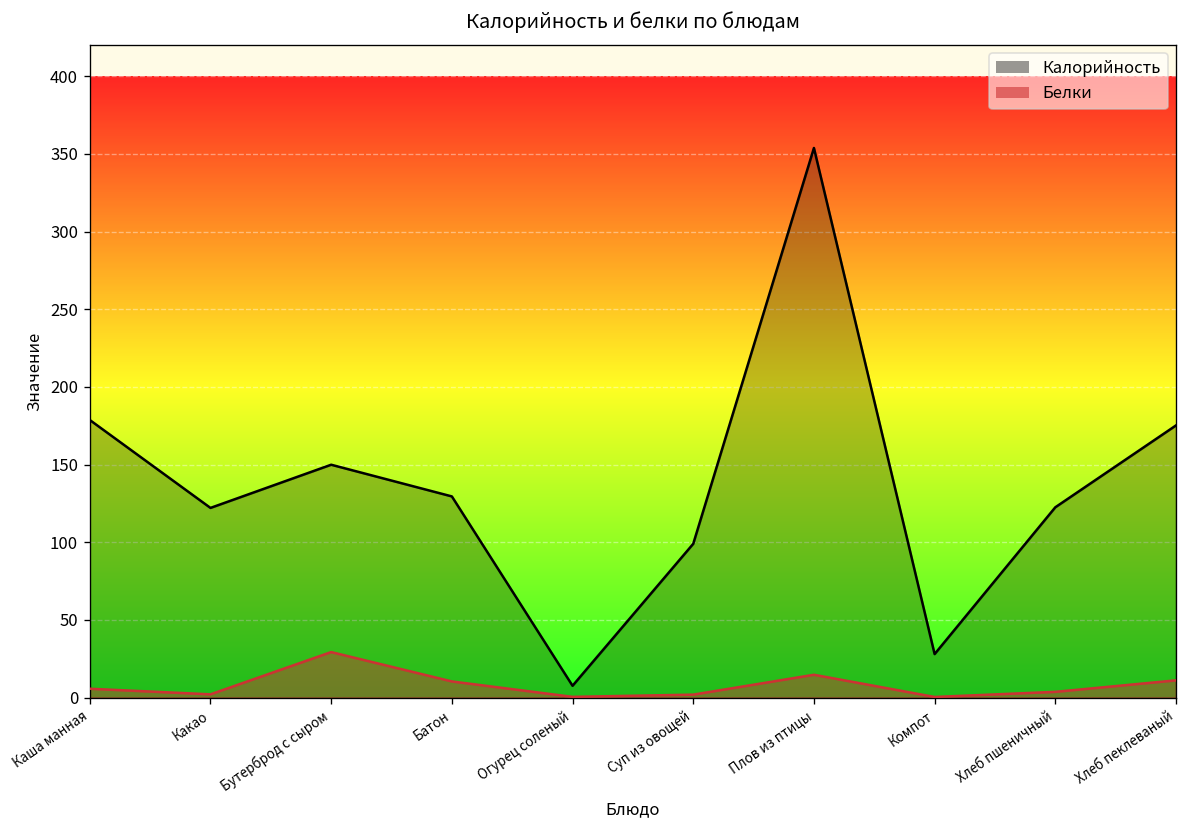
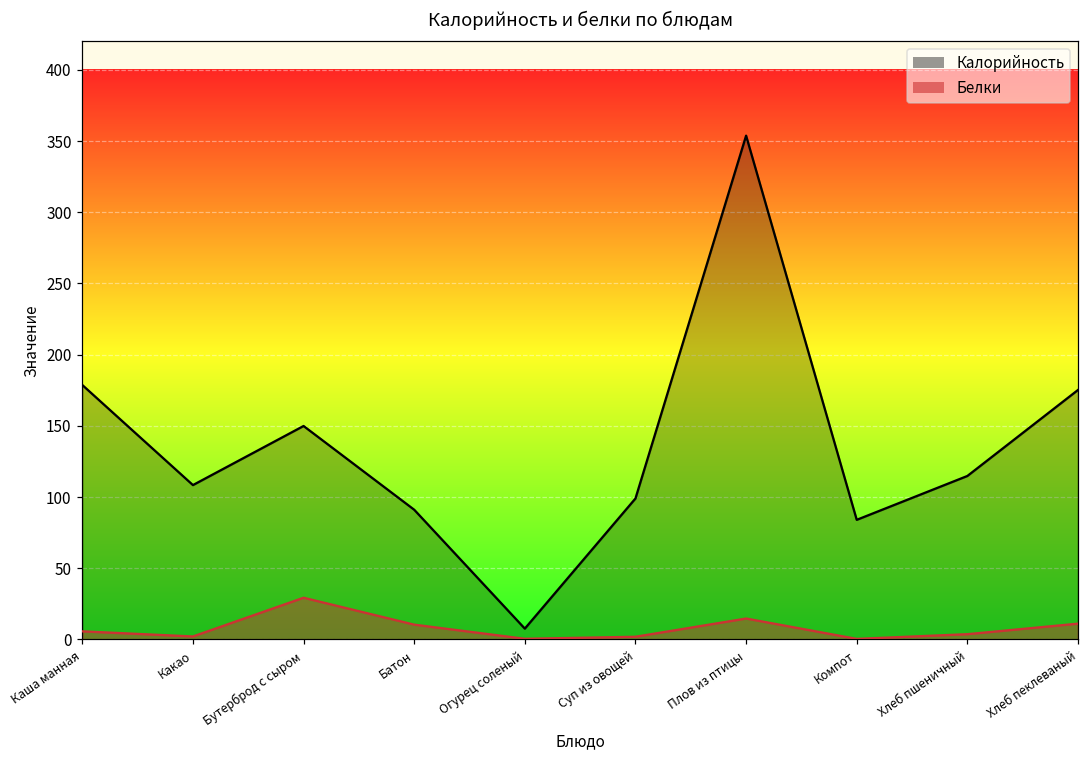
Калорийность, Какао: 122 -> 108
Калорийность, Батон: 130 -> 91
Калорийность, Компот: 28 -> 84
Калорийность, Хлеб пшеничный: 123 -> 115
